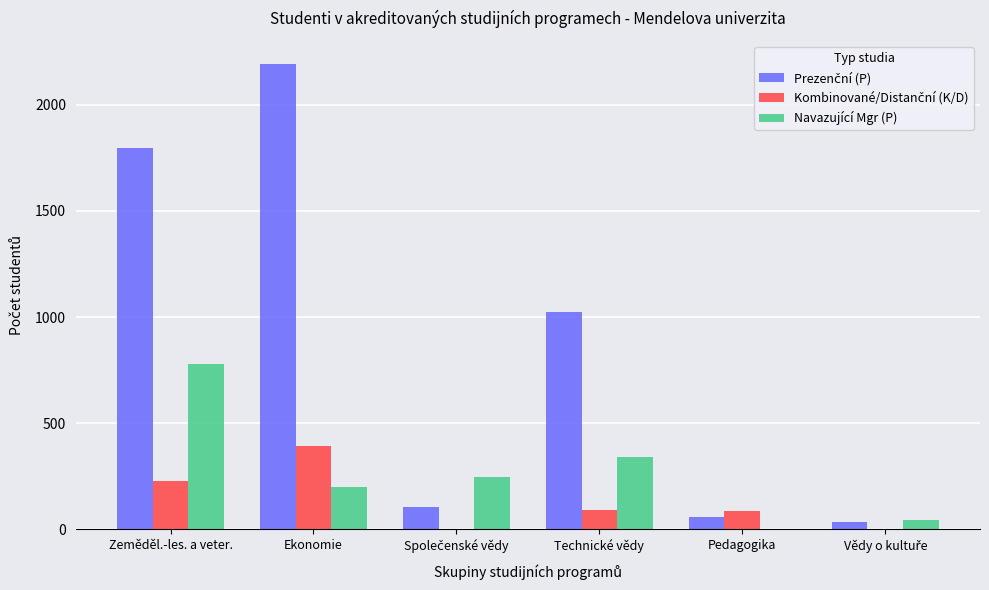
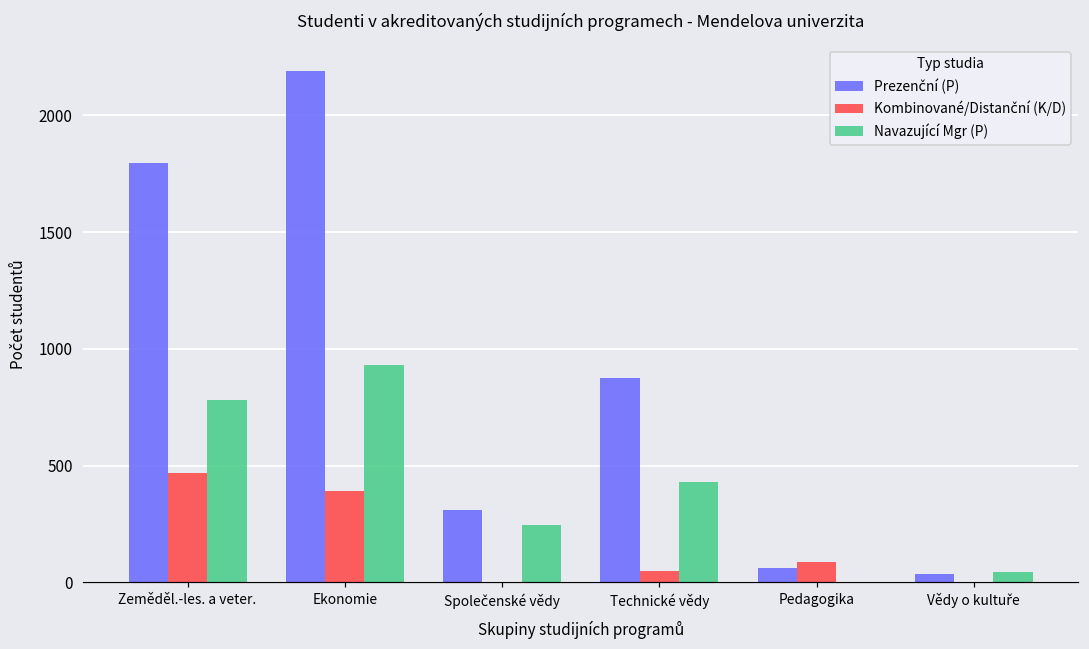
Kombinované/Distanční (K/D), Zeměděl.-les. a veter.: 230 -> 470
Navazující Mgr (P), Ekonomie: 200 -> 930
Prezenční (P), Společenské vědy: 110 -> 310
Prezenční (P), Technické vědy: 1030 -> 870
Kombinované/Distanční (K/D), Technické vědy: 90 -> 50
Navazující Mgr (P), Technické vědy: 340 -> 430
